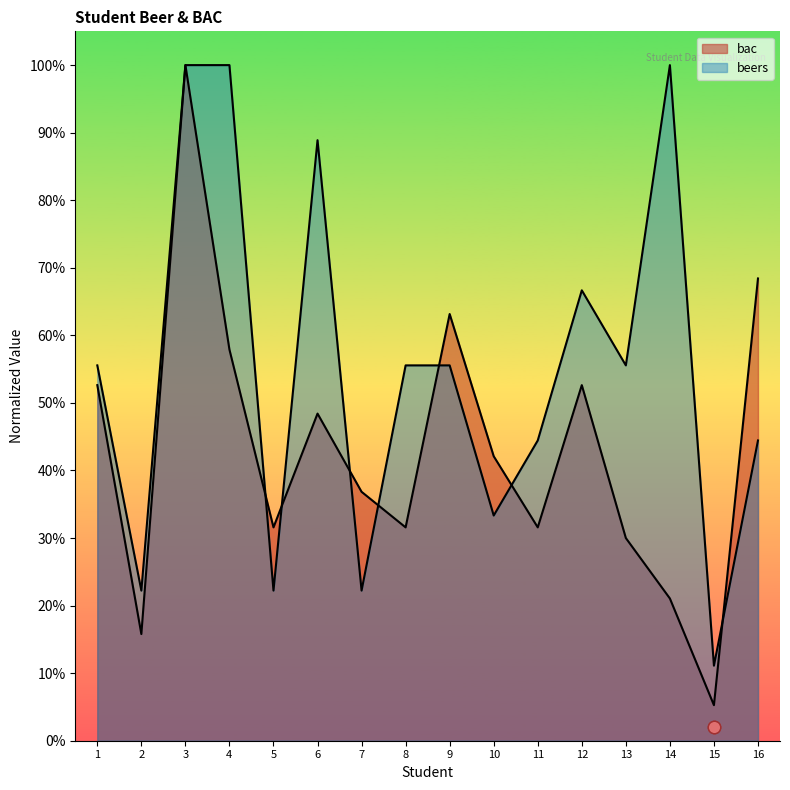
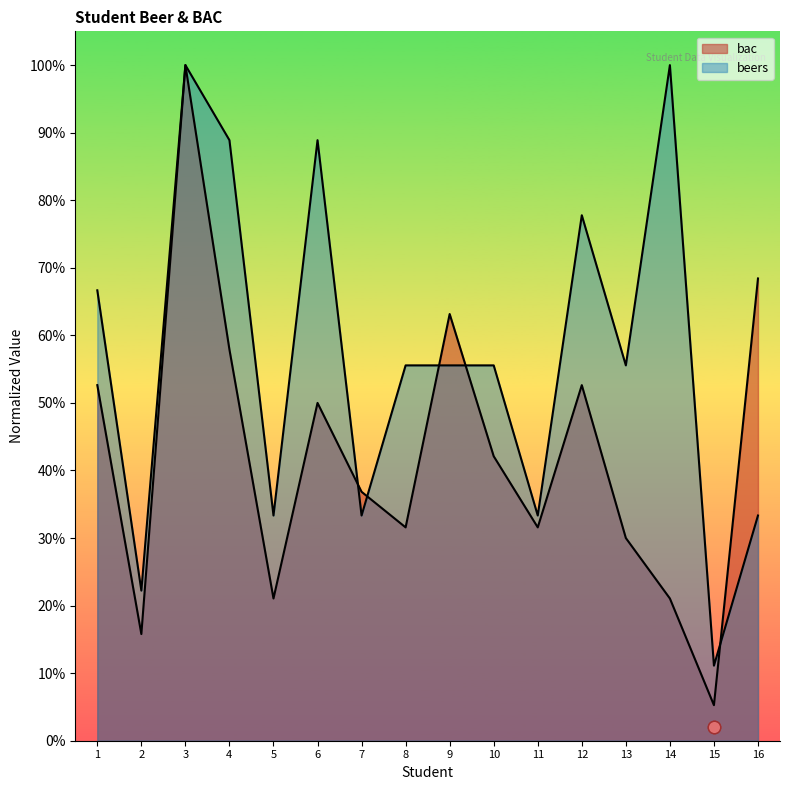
beers, 1: 56% -> 67%
beers, 4: 100% -> 89%
bac, 5: 32% -> 21%
beers, 5: 22% -> 33%
bac, 6: 48% -> 50%
beers, 7: 22% -> 33%
beers, 10: 33% -> 56%
beers, 11: 44% -> 33%
beers, 12: 67% -> 78%
beers, 16: 44% -> 33%
